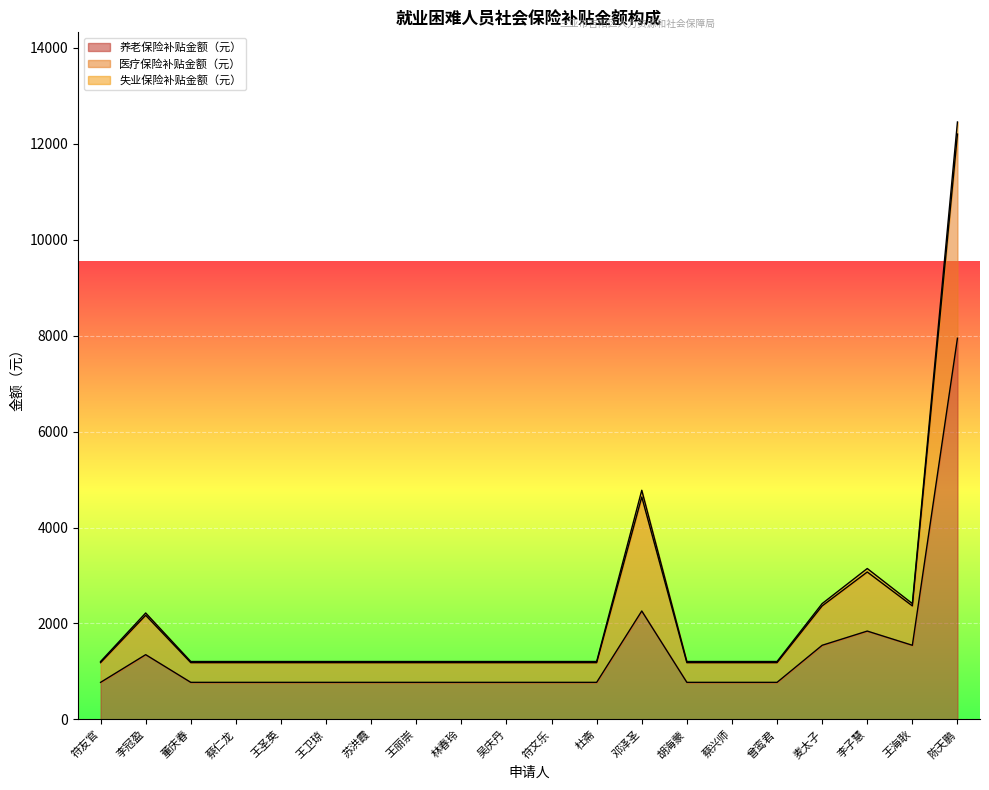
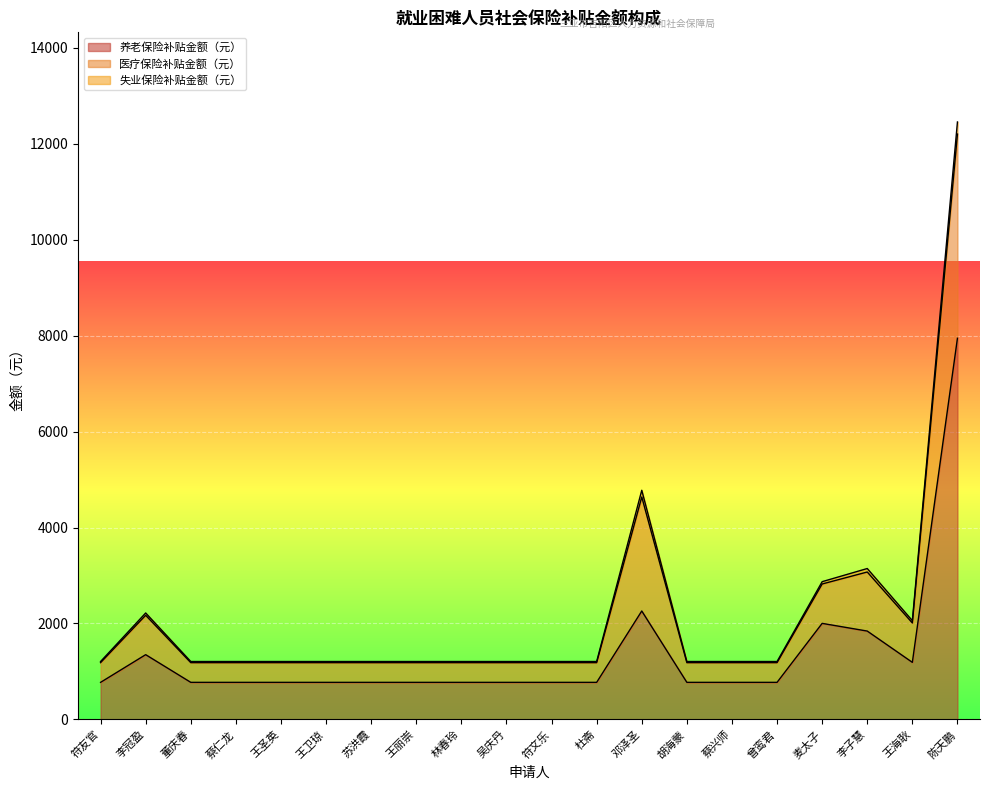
养老保险补贴金额（元）, 麦太子: 1500 -> 2000
养老保险补贴金额（元）, 王海耿: 1500 -> 1200
